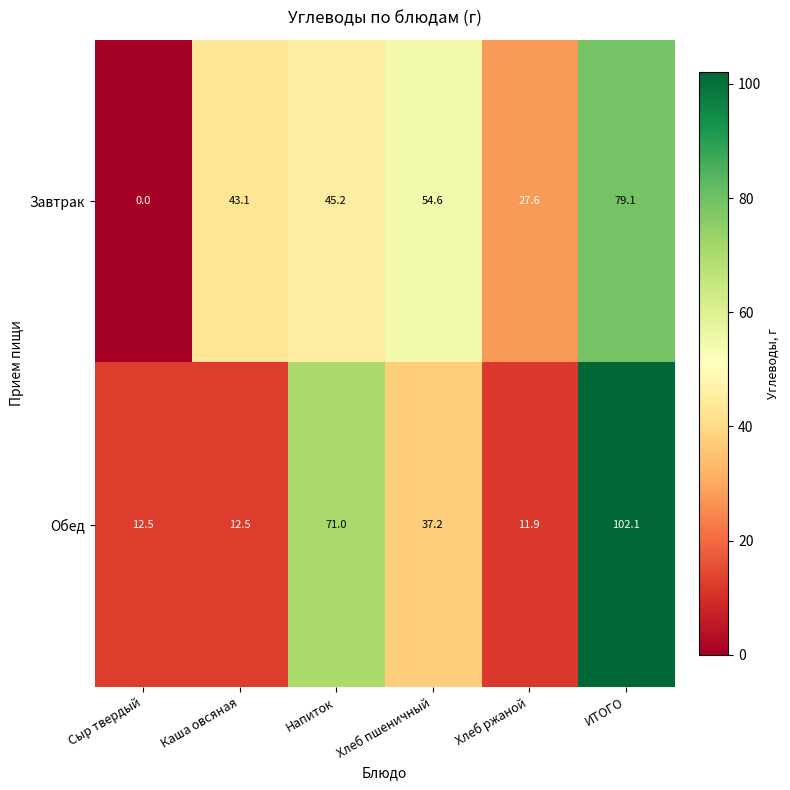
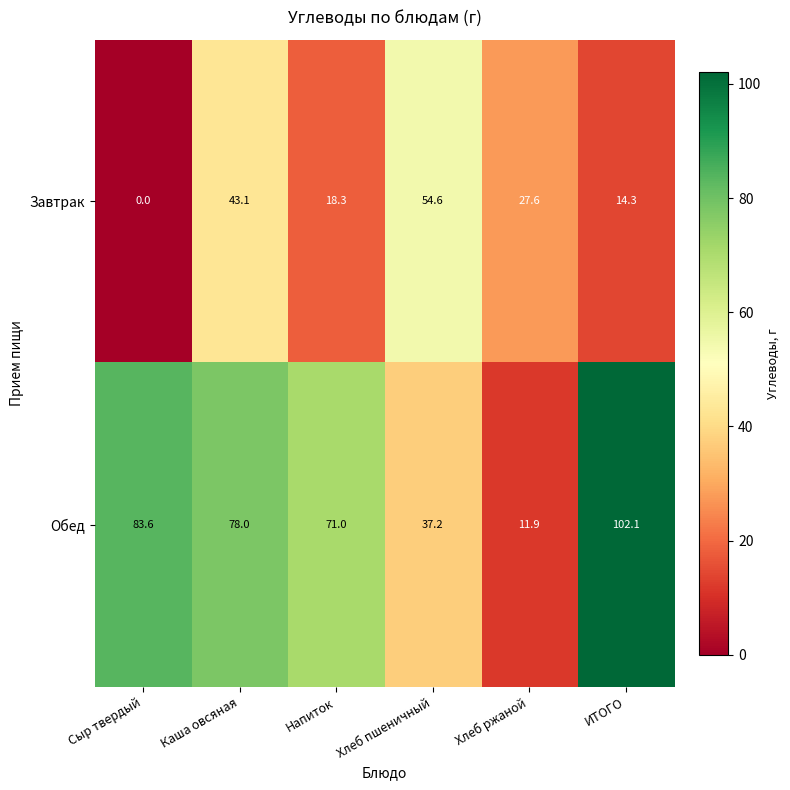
Завтрак, Напиток: 45.2 -> 18.3
Завтрак, ИТОГО: 79.1 -> 14.3
Обед, Сыр твердый: 12.5 -> 83.6
Обед, Каша овсяная: 12.5 -> 78.0
